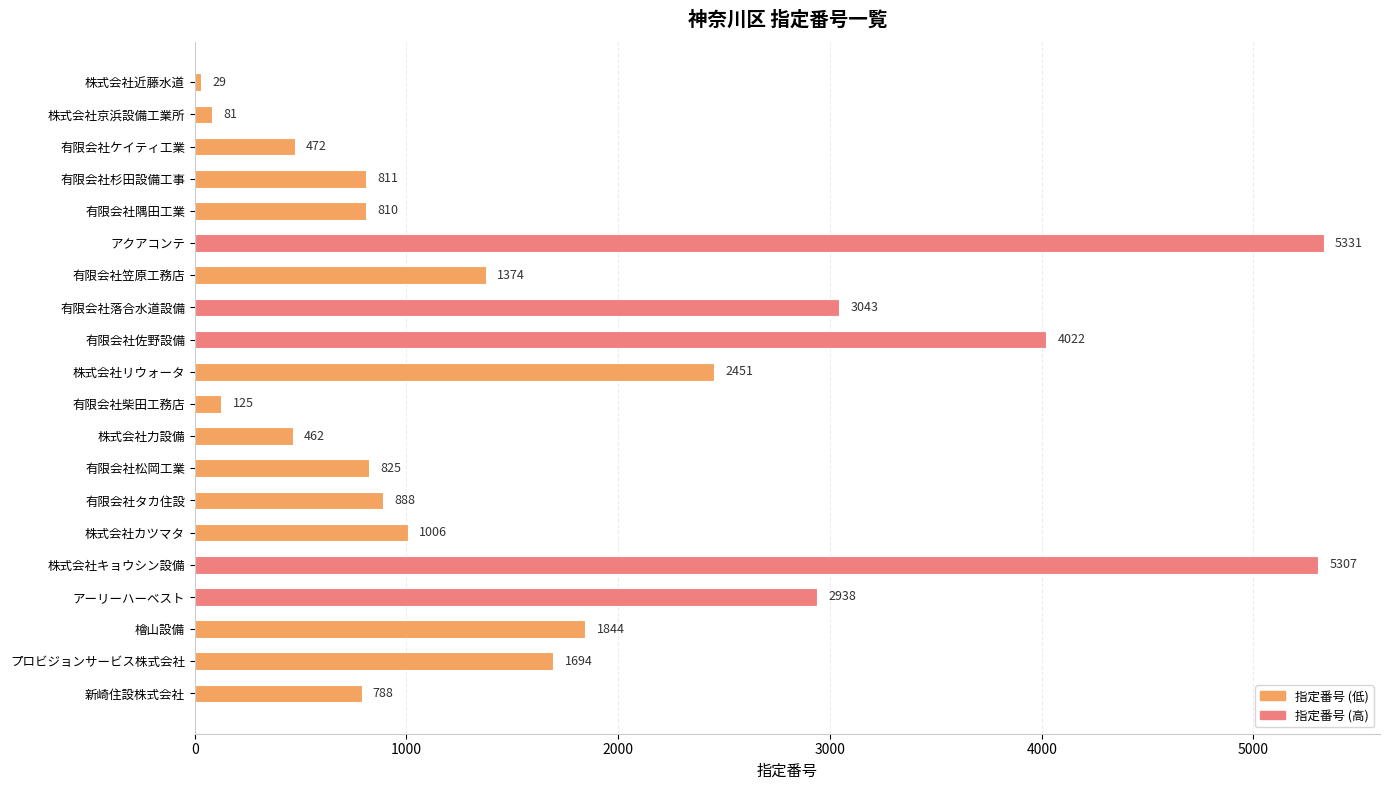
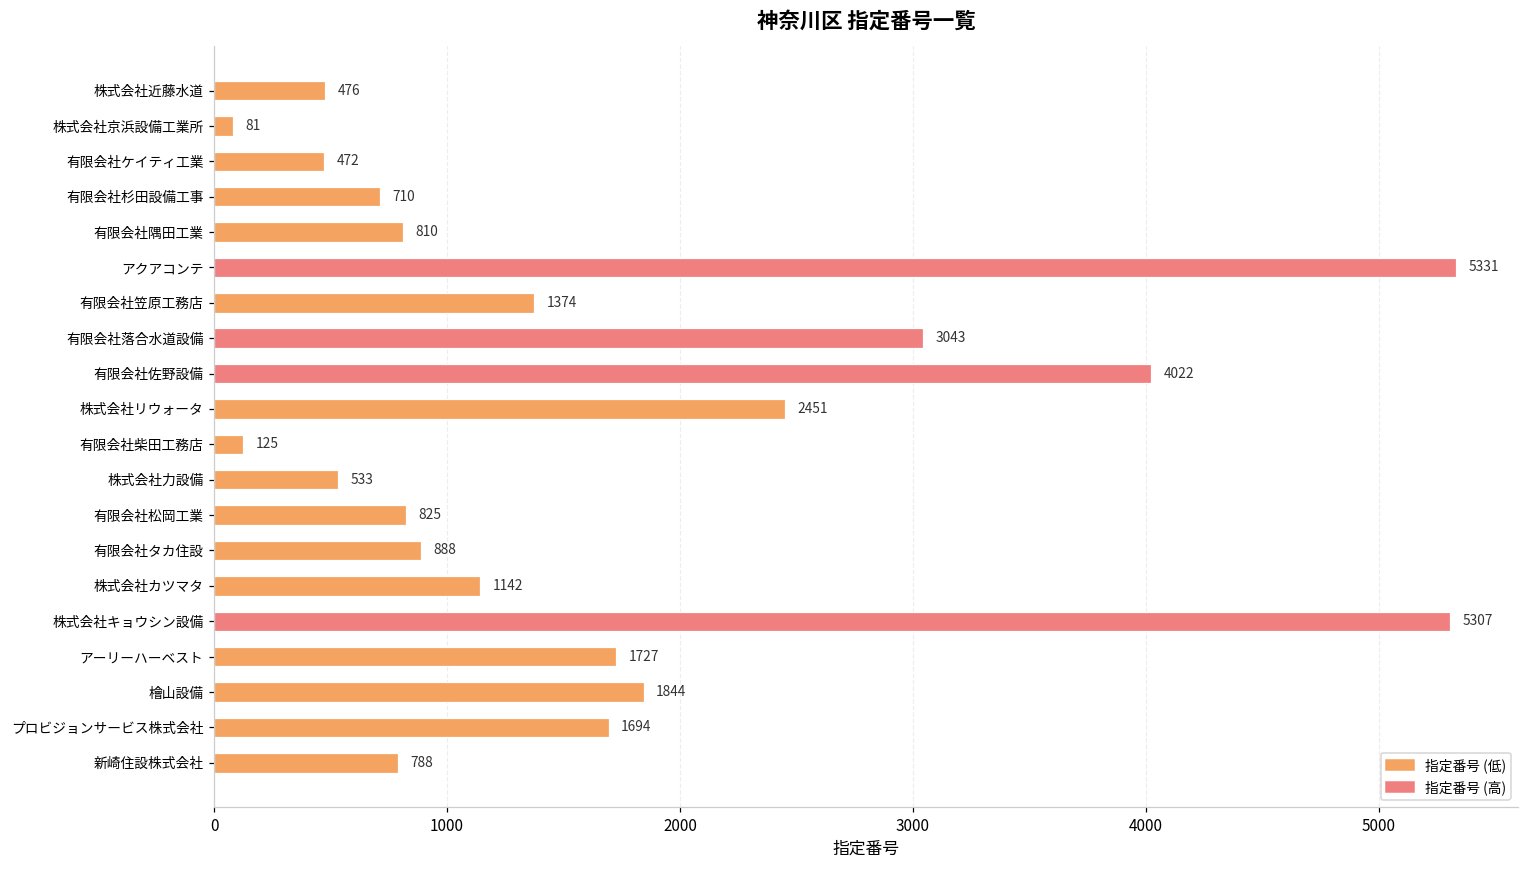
株式会社近藤水道: 29 -> 476
有限会社杉田設備工事: 811 -> 710
株式会社力設備: 462 -> 533
株式会社カツマタ: 1006 -> 1142
アーリーハーベスト: 2938 -> 1727
